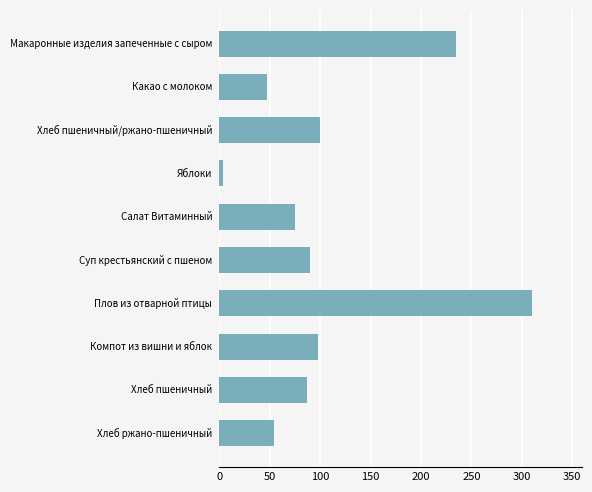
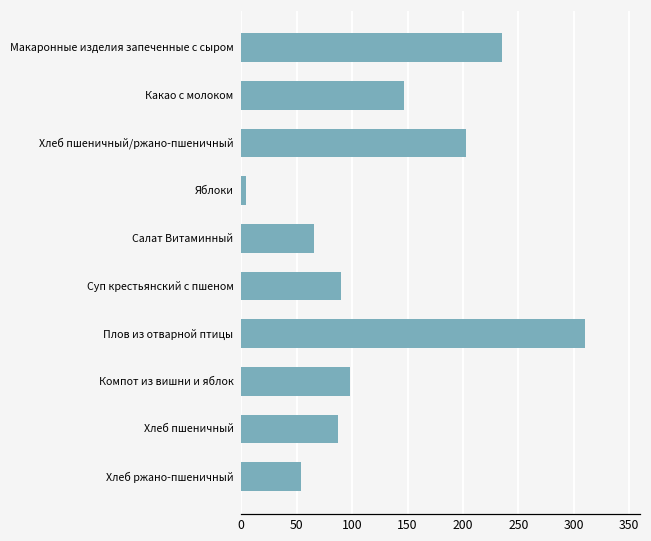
Какао с молоком: 47 -> 146
Хлеб пшеничный/ржано-пшеничный: 100 -> 203
Салат Витаминный: 75 -> 66
